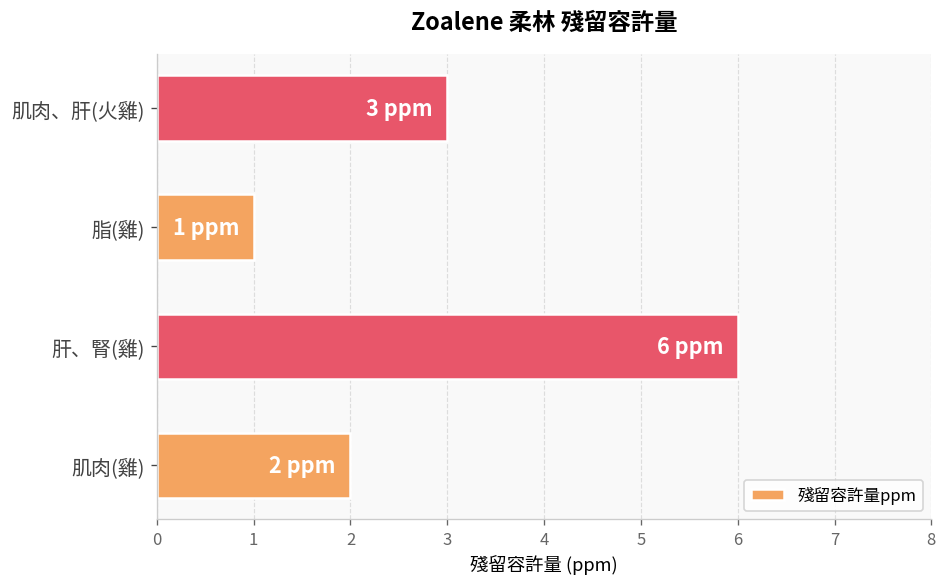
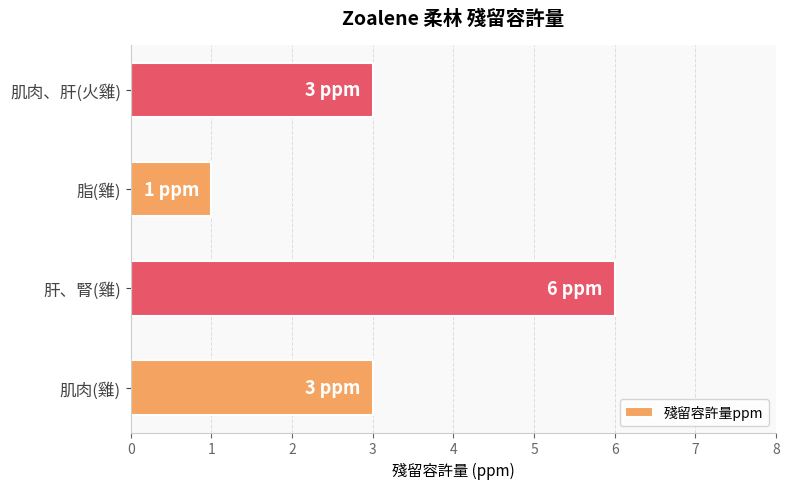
肌肉(雞): 2 -> 3
